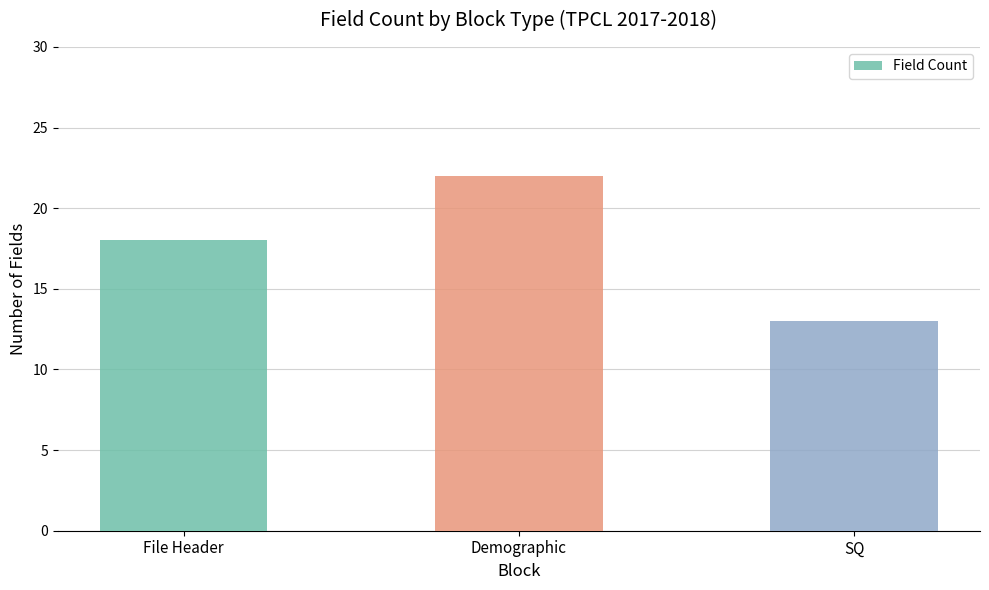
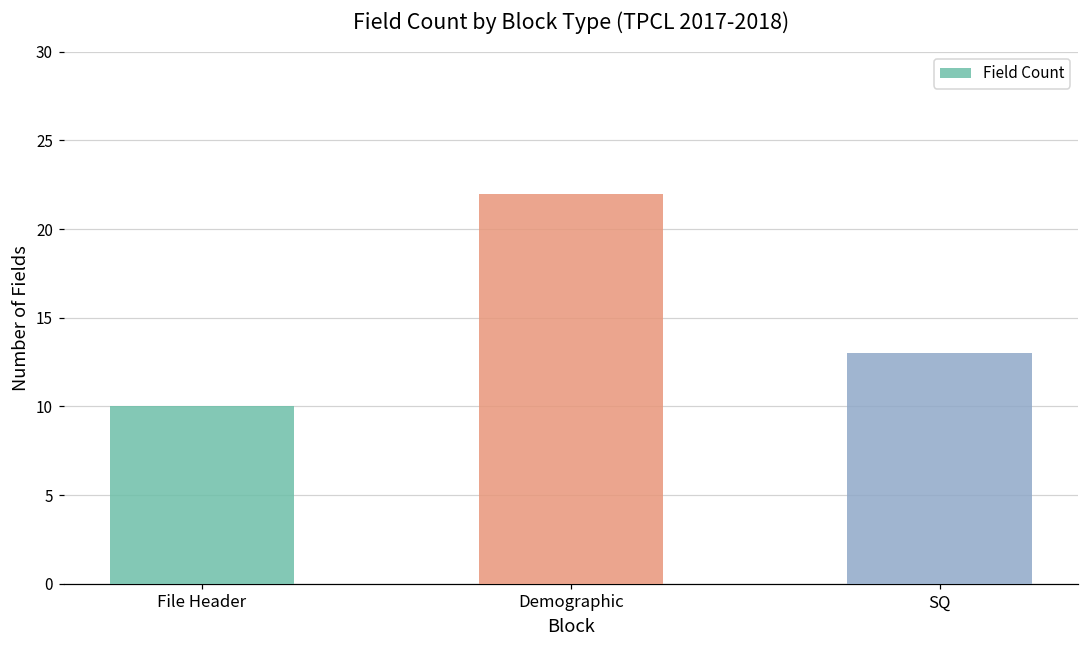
File Header: 18 -> 10
